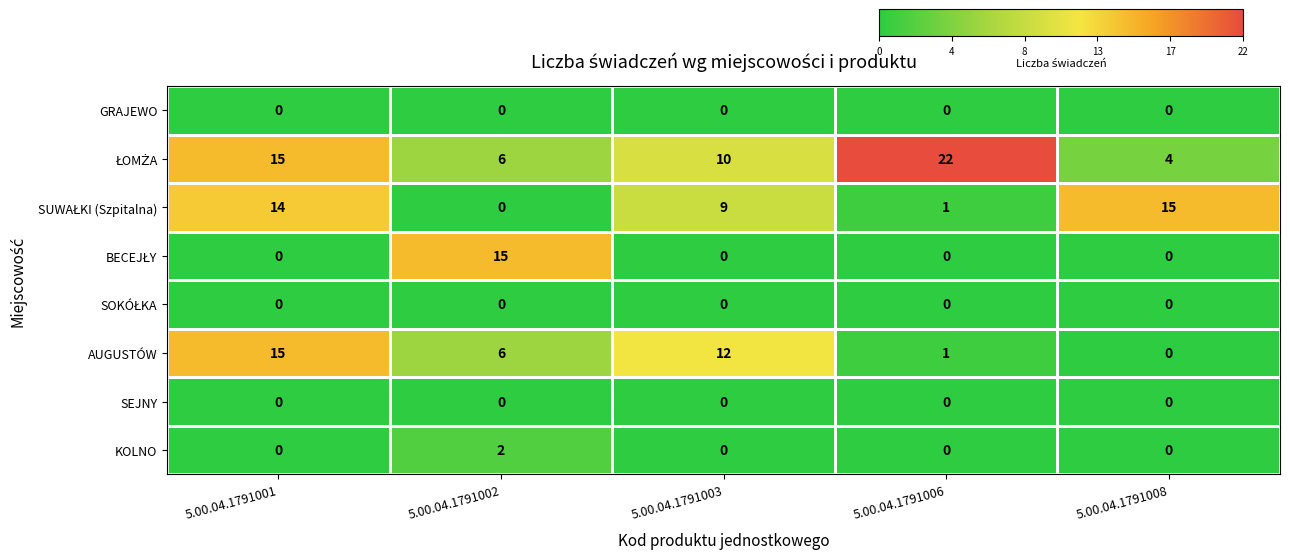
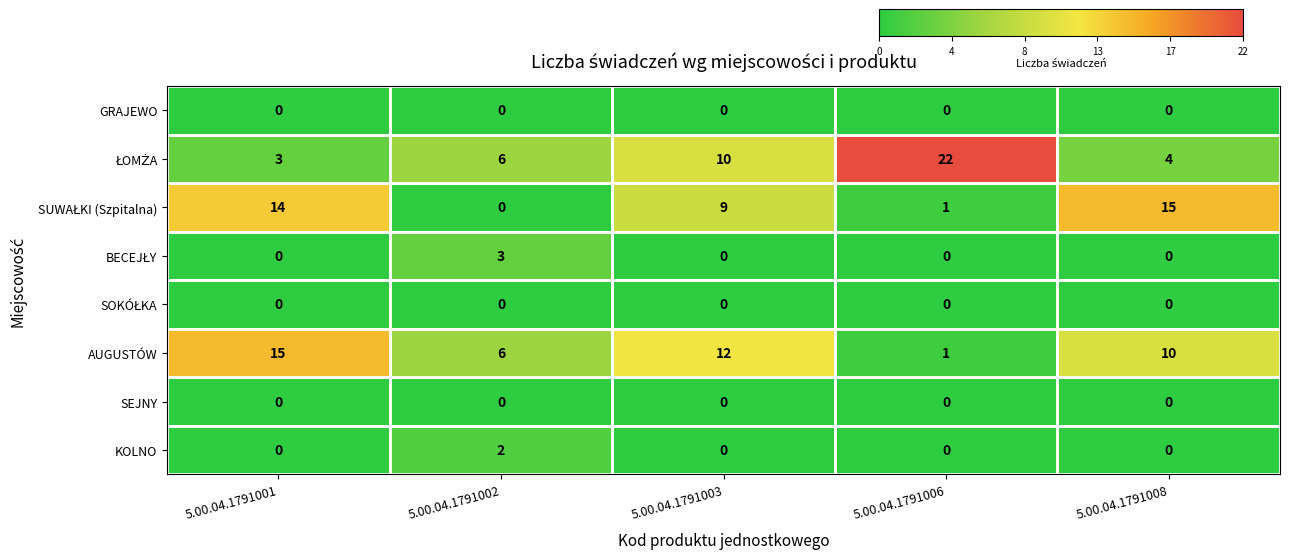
ŁOMŻA, 5.00.04.1791001: 15 -> 3
BECEJŁY, 5.00.04.1791002: 15 -> 3
AUGUSTÓW, 5.00.04.1791008: 0 -> 10
